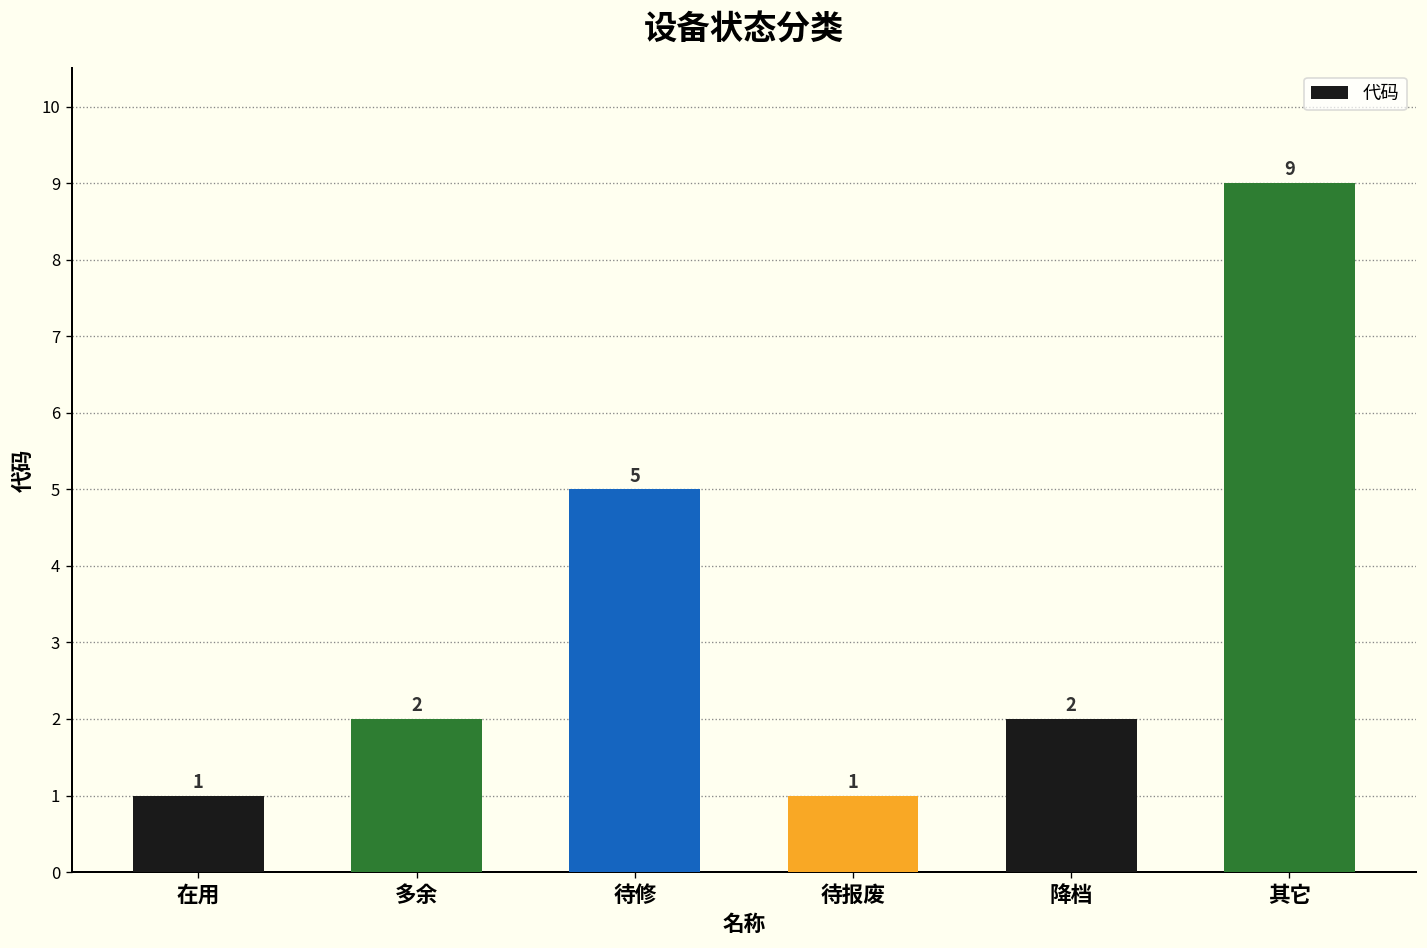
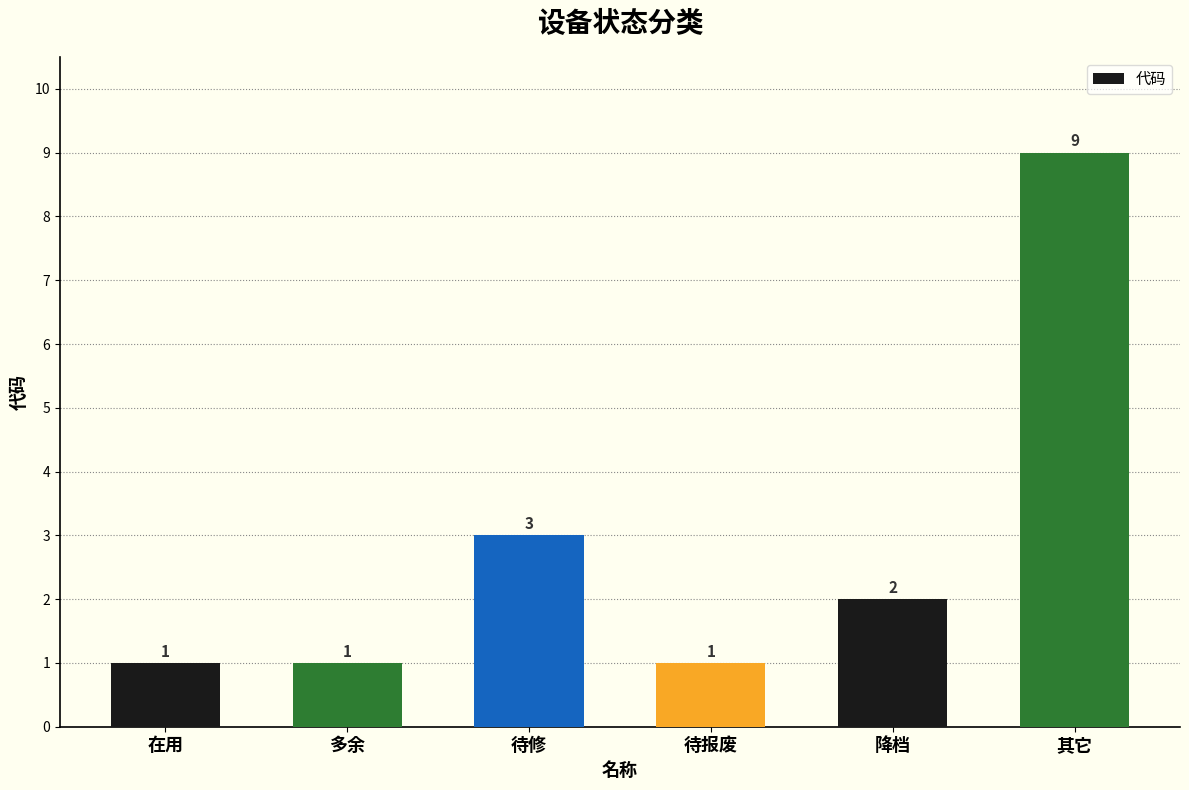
多余: 2 -> 1
待修: 5 -> 3
